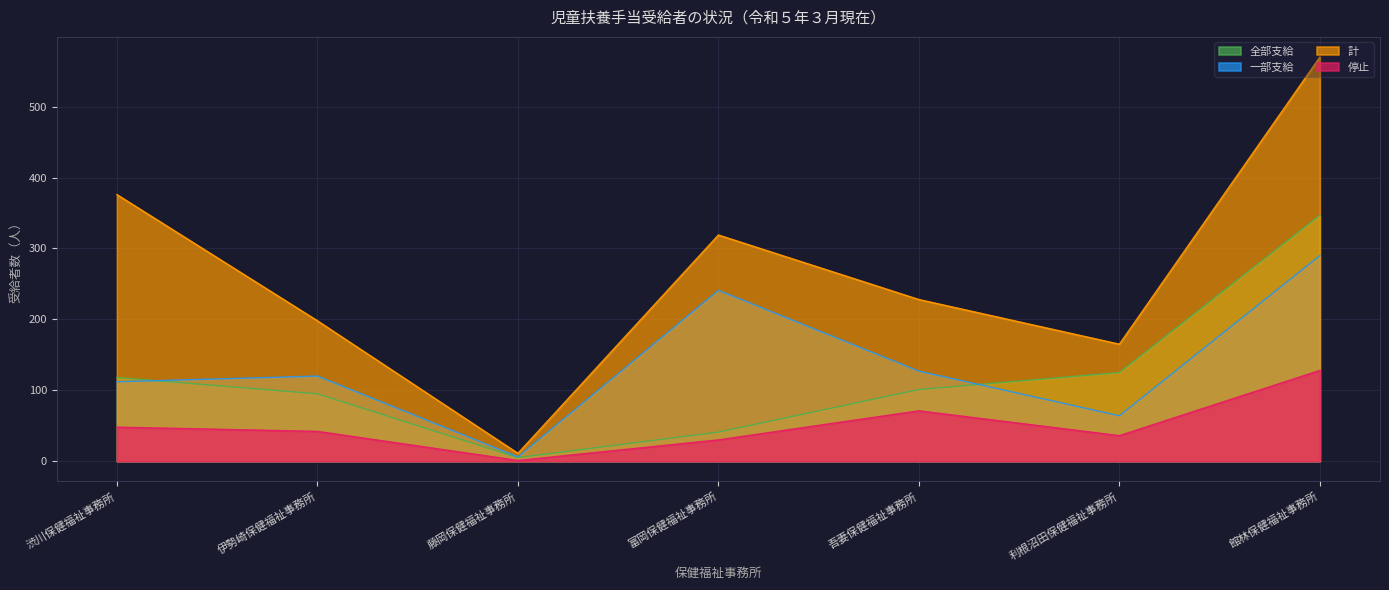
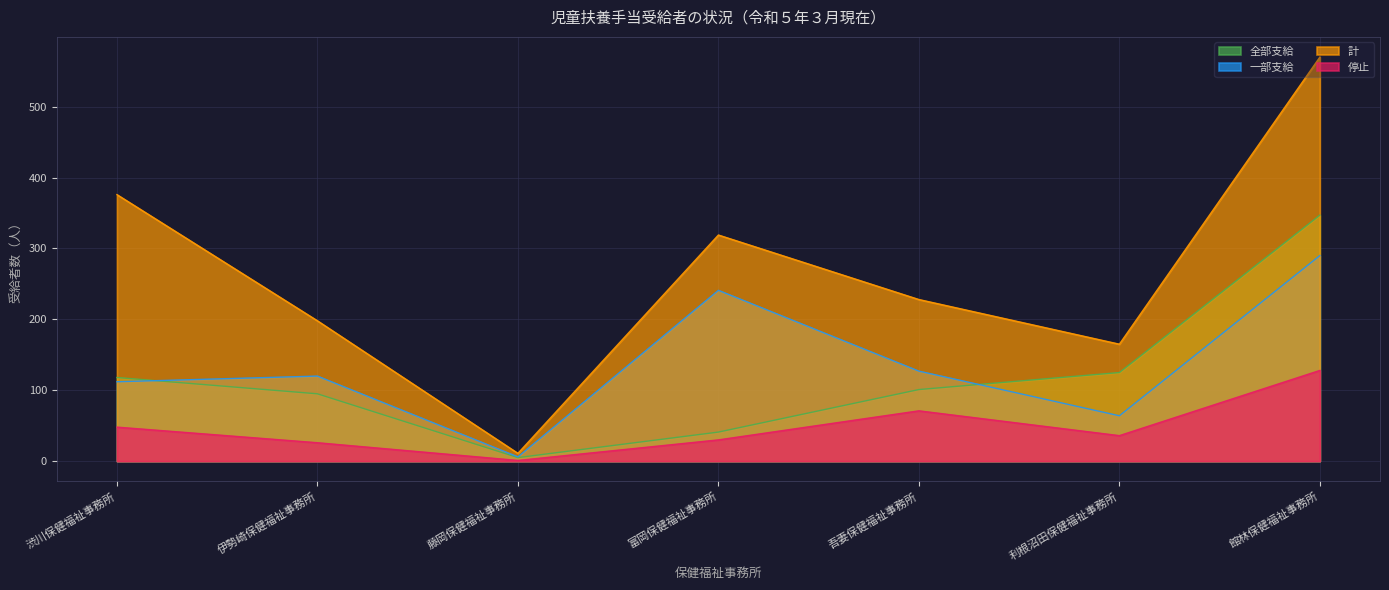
停止, 伊勢崎保健福祉事務所: 40 -> 30
